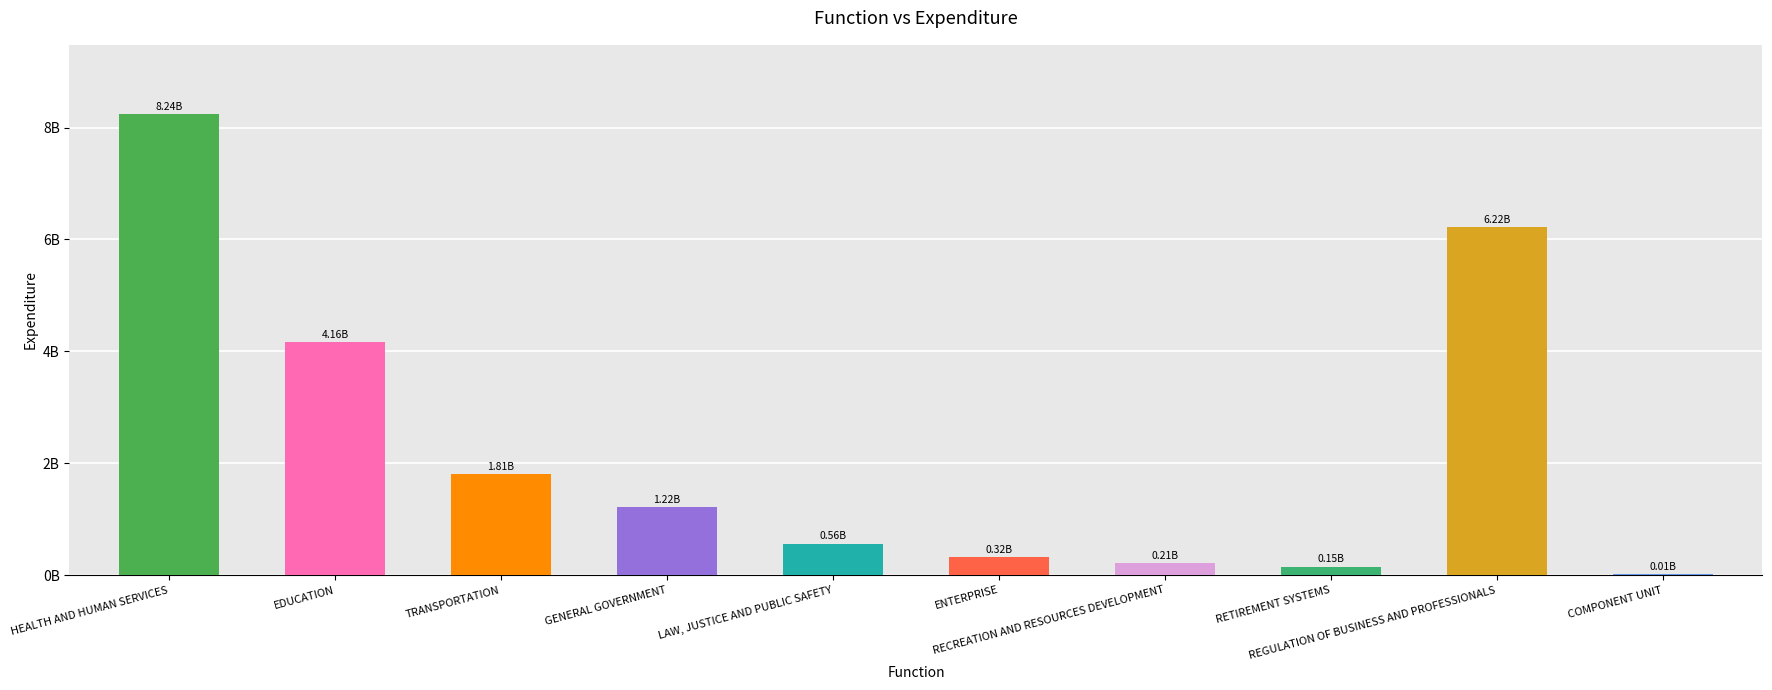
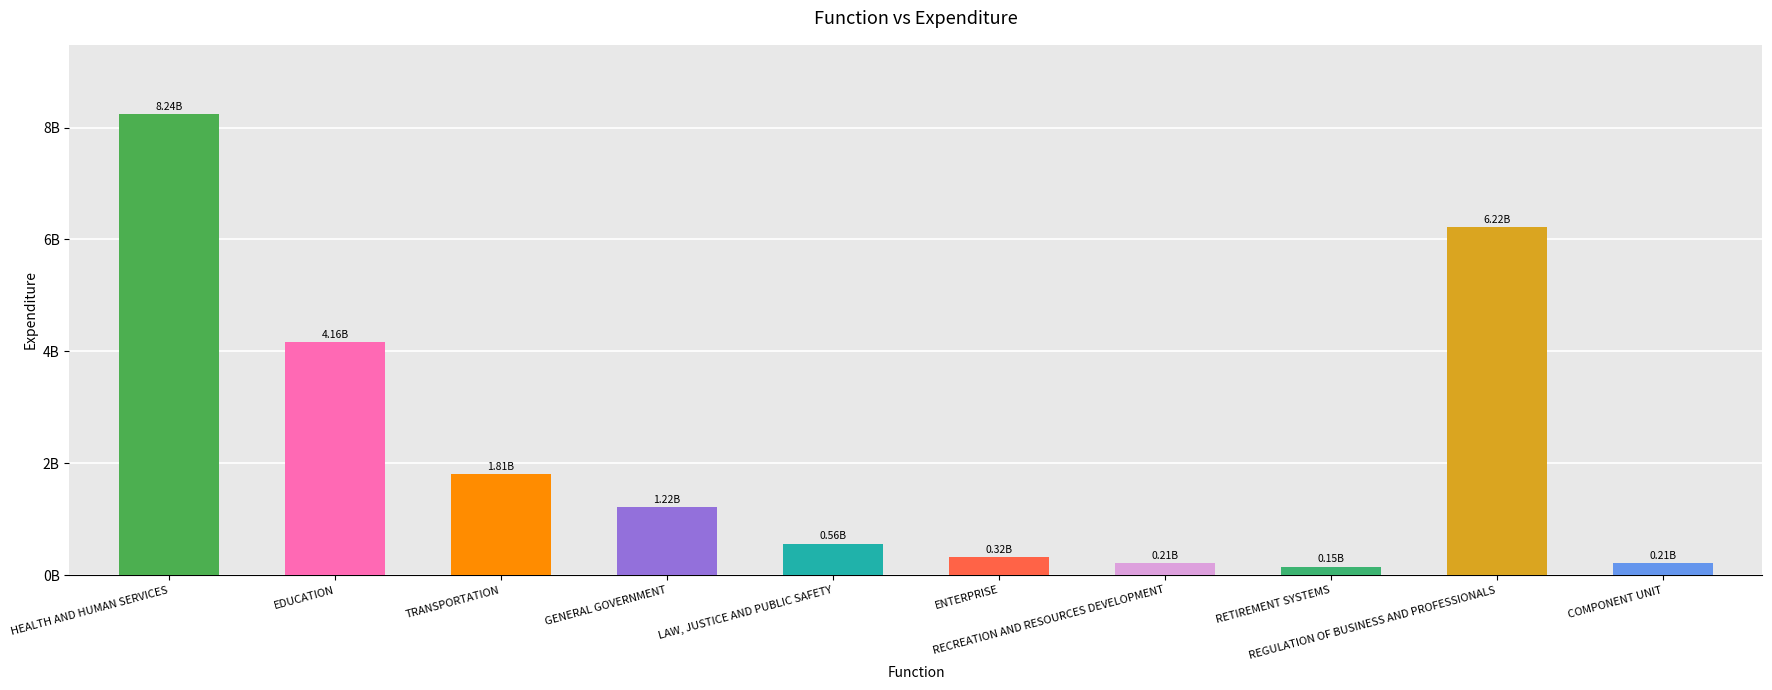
COMPONENT UNIT: 0.01B -> 0.21B
